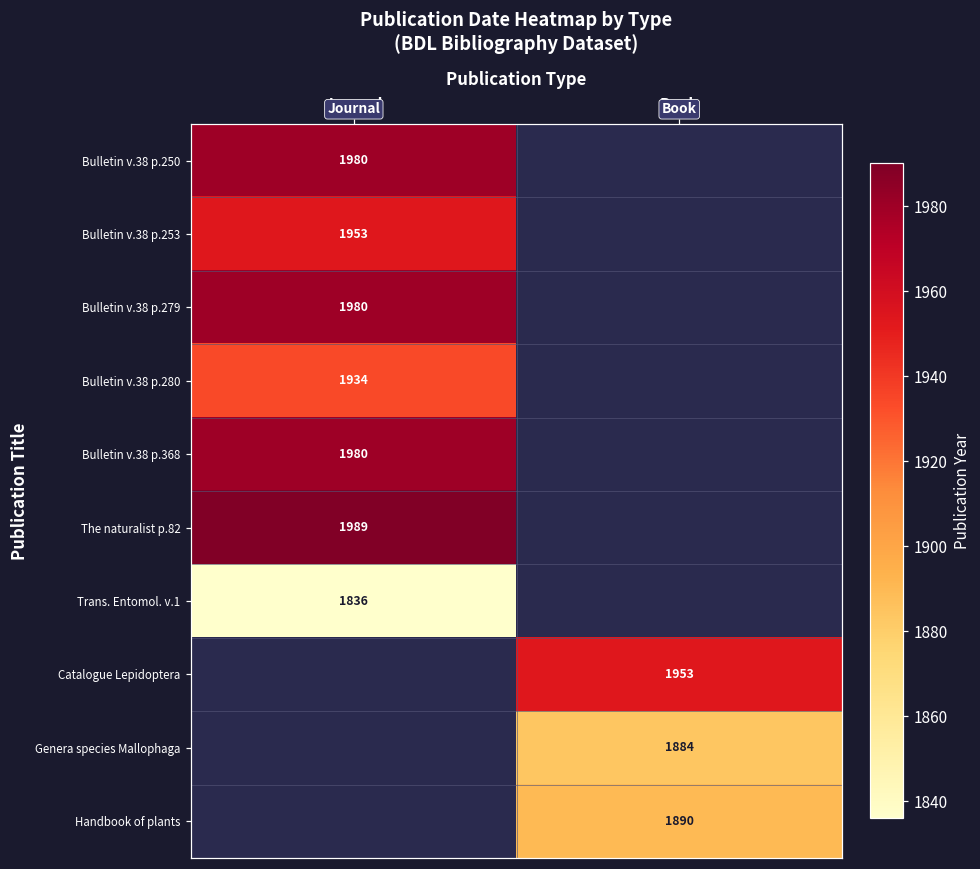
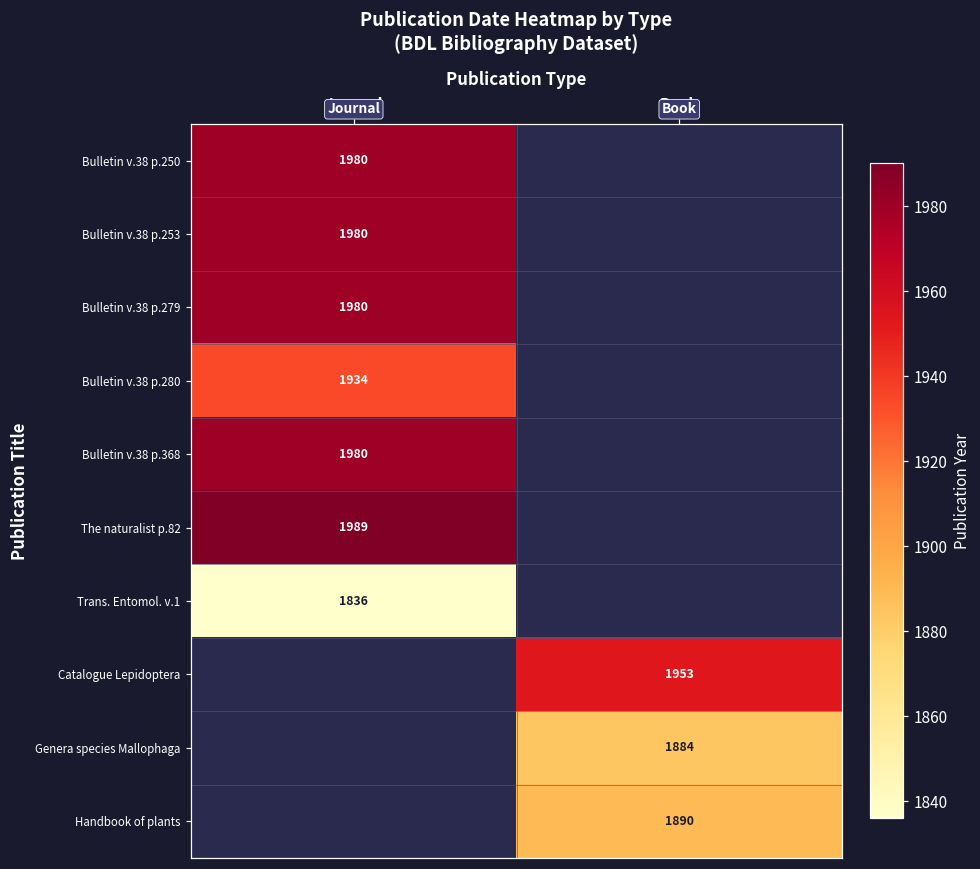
Bulletin v.38 p.253, Journal: 1953 -> 1980
